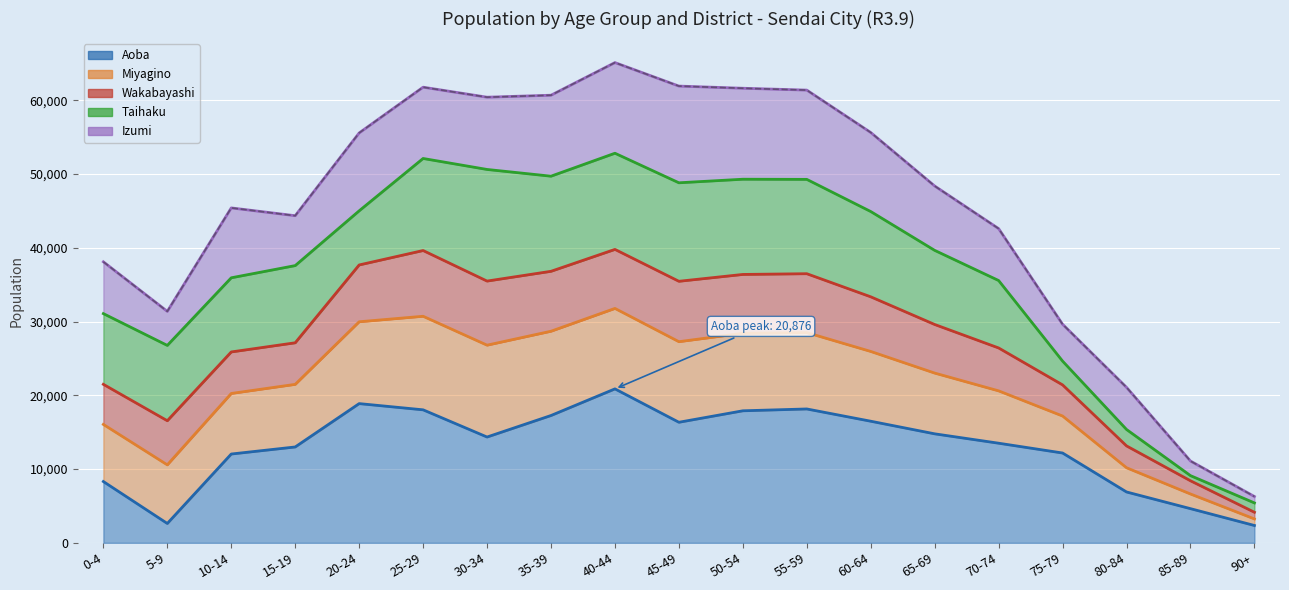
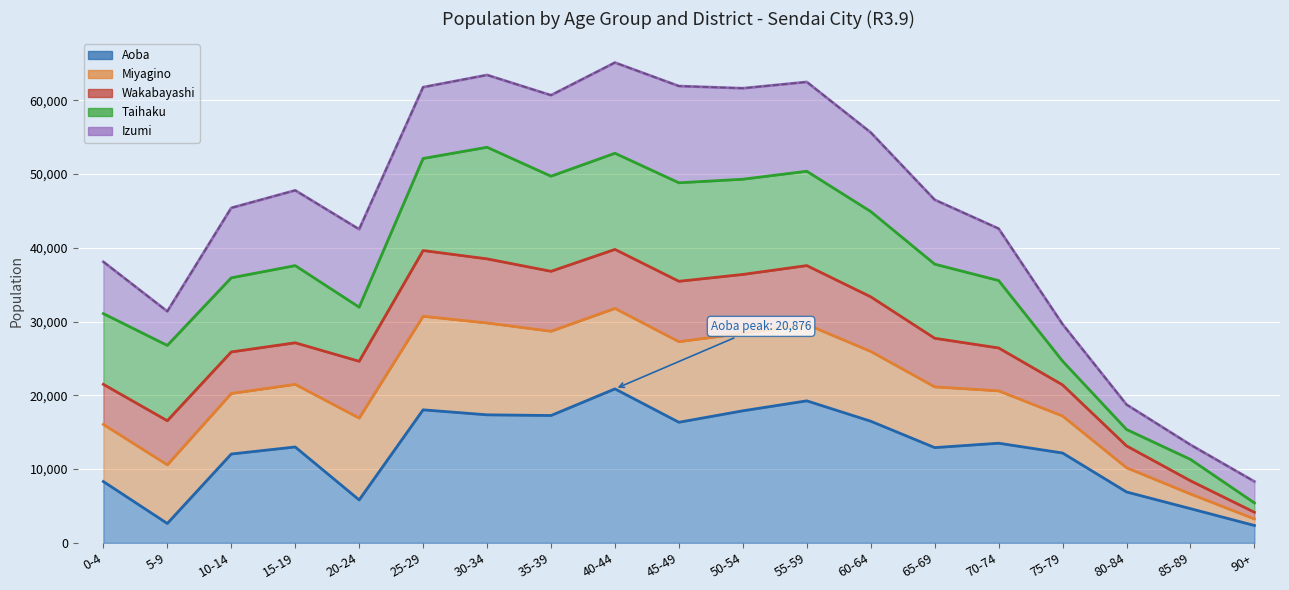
Izumi, 15-19: 7,000 -> 10,000
Aoba, 20-24: 19,000 -> 6,000
Aoba, 30-34: 14,000 -> 17,000
Aoba, 55-59: 18,000 -> 19,000
Aoba, 65-69: 15,000 -> 13,000
Izumi, 80-84: 6,000 -> 3,000
Taihaku, 85-89: 1,000 -> 3,000
Izumi, 90+: 1,000 -> 3,000
